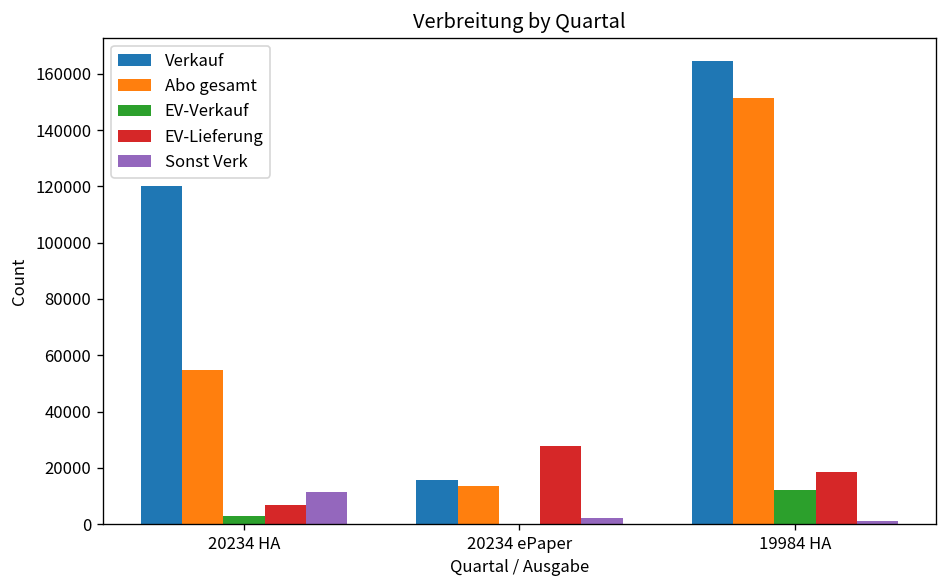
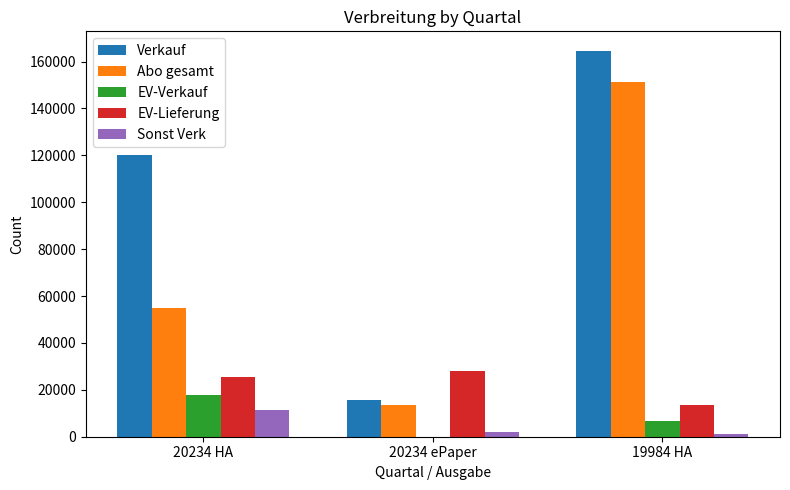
EV-Verkauf, 20234 HA: 3000 -> 18000
EV-Lieferung, 20234 HA: 7000 -> 26000
EV-Verkauf, 19984 HA: 12000 -> 7000
EV-Lieferung, 19984 HA: 18000 -> 13000
